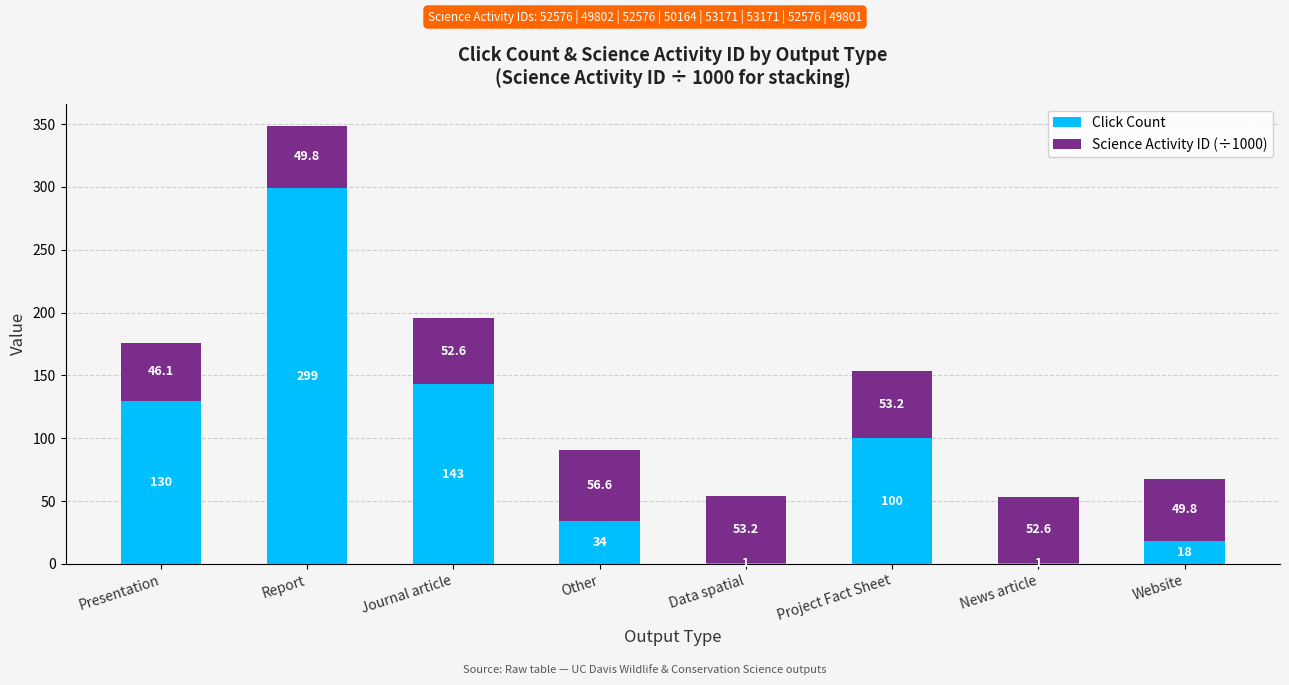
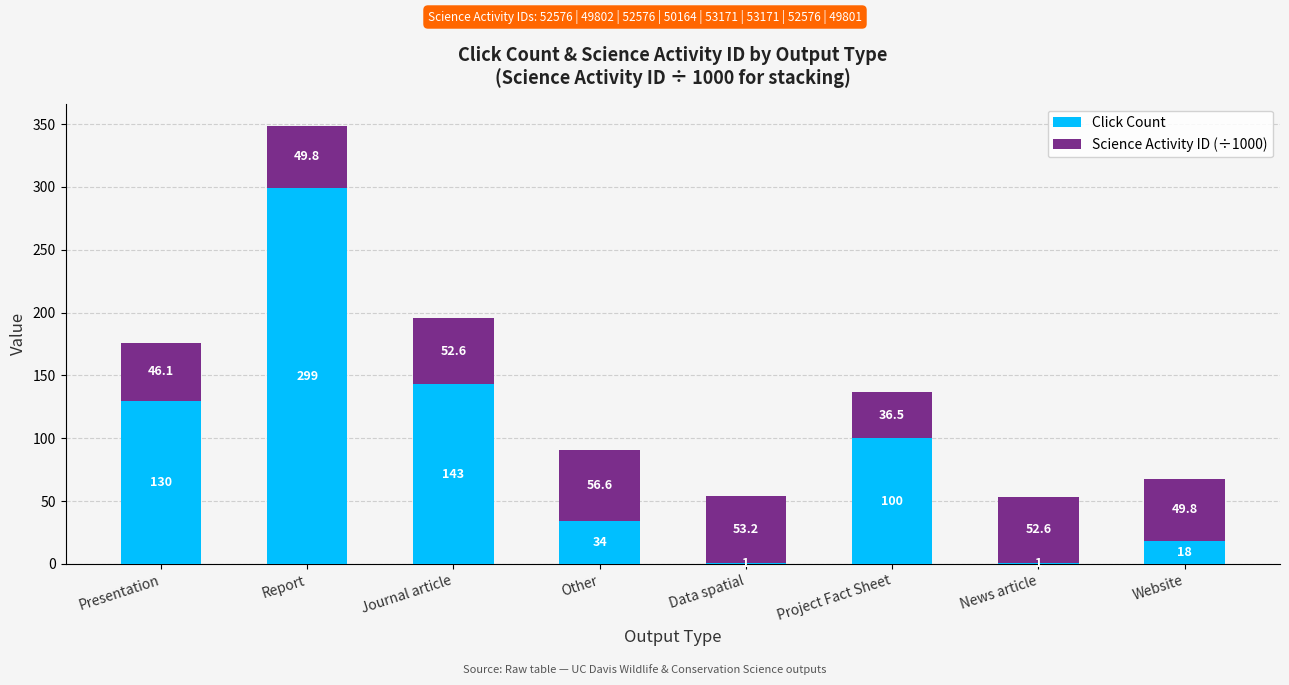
Science Activity ID (÷1000), Project Fact Sheet: 53.2 -> 36.5
